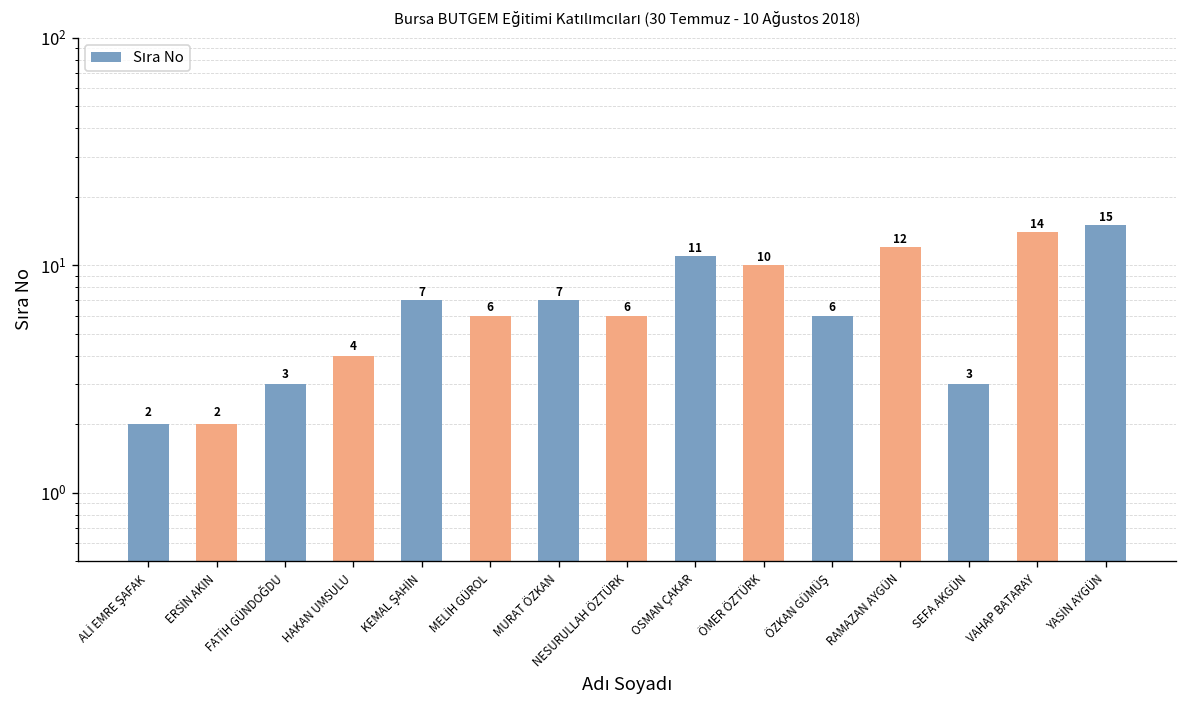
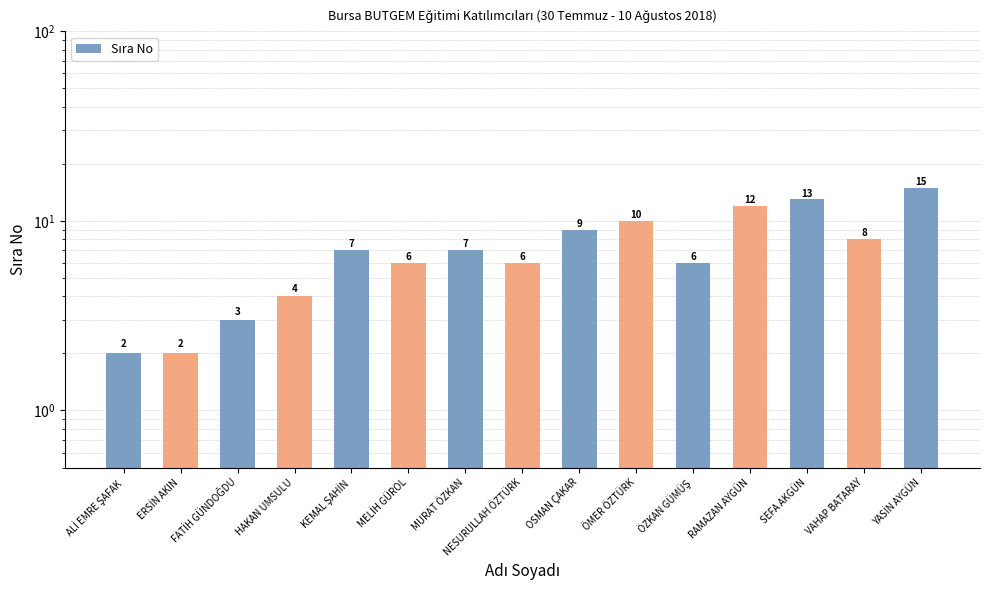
OSMAN ÇAKAR: 11 -> 9
SEFA AKGÜN: 3 -> 13
VAHAP BATARAY: 14 -> 8
